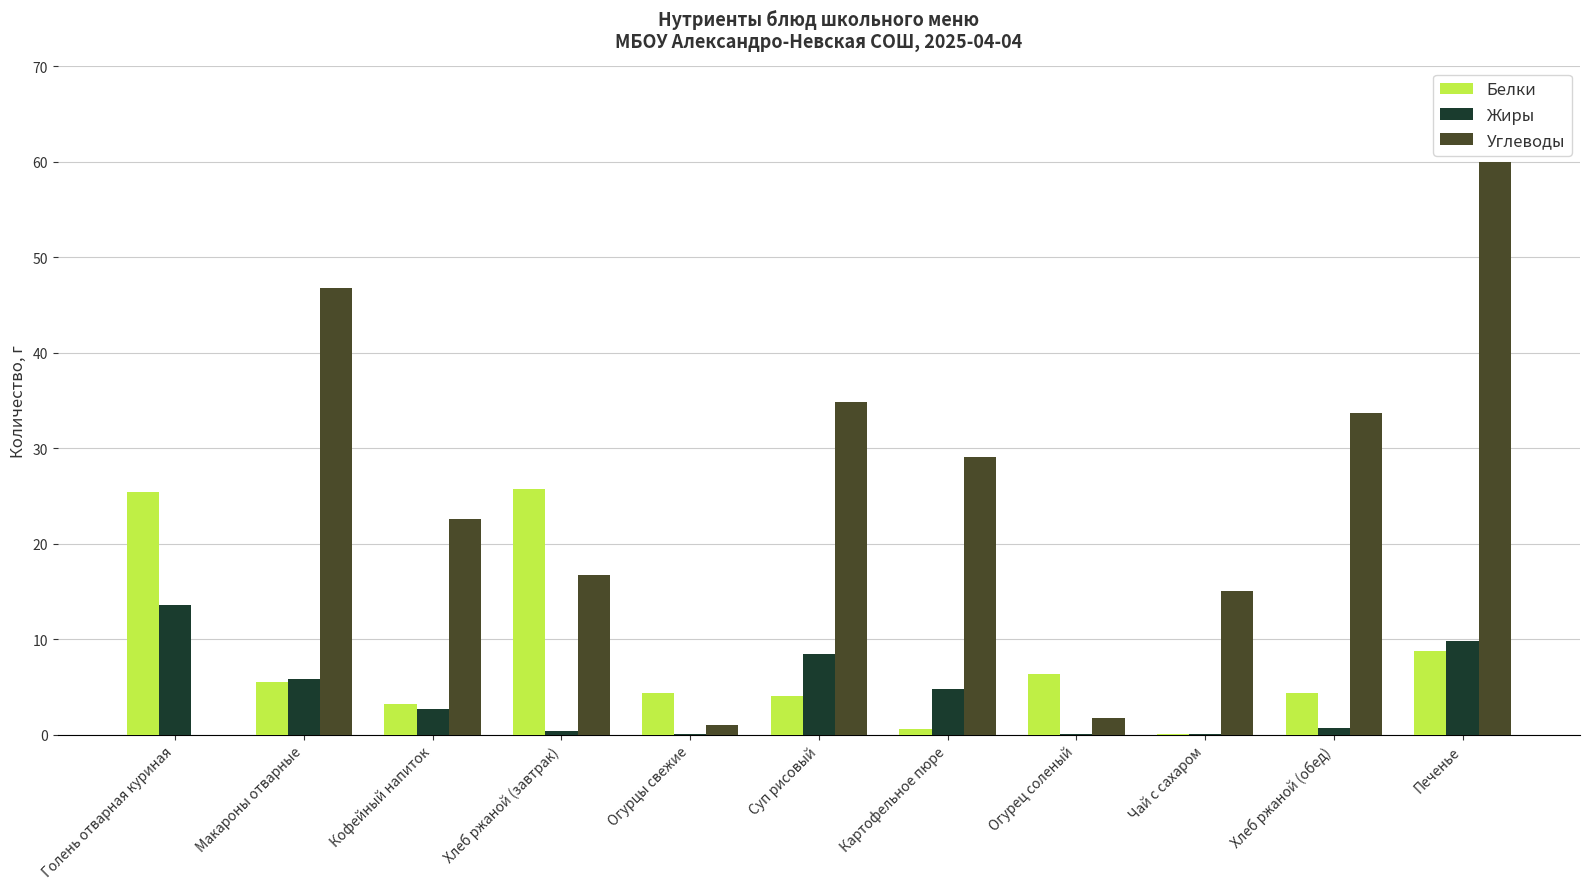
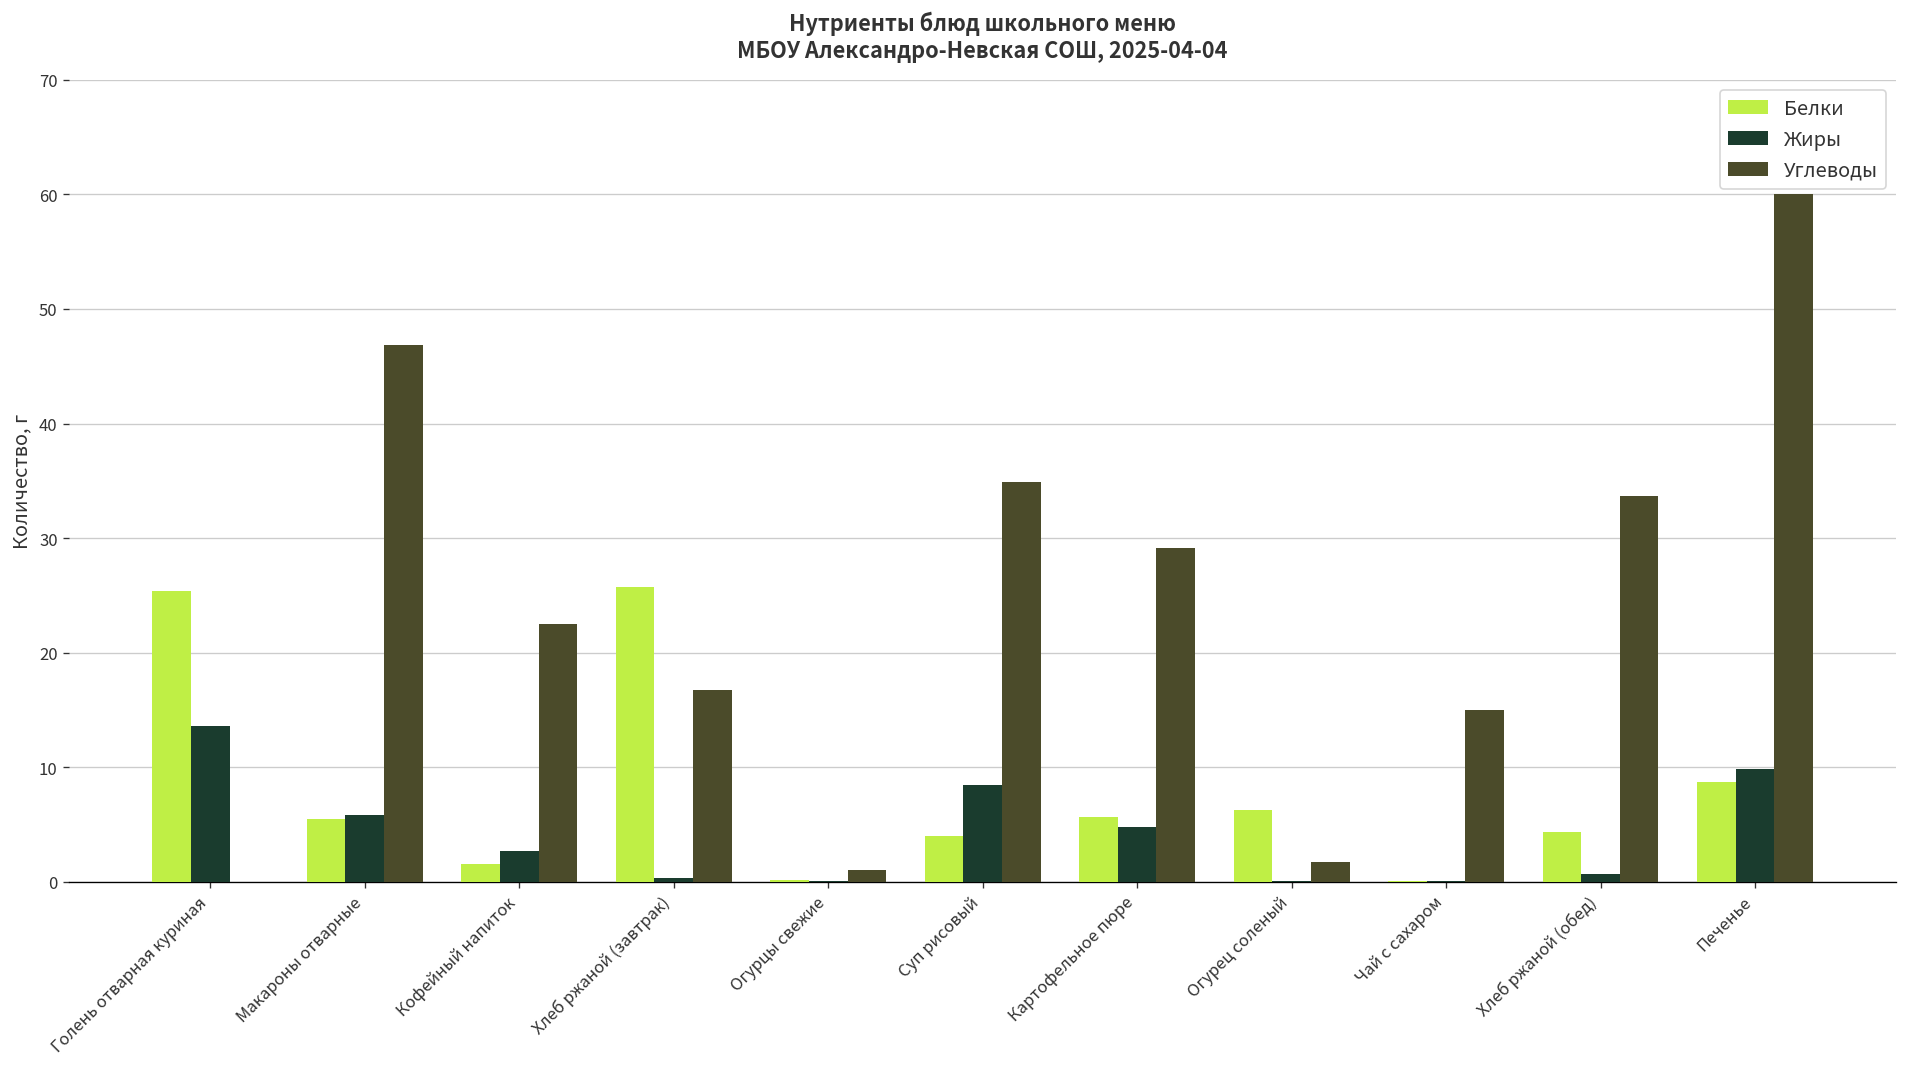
Белки, Кофейный напиток: 3 -> 2
Белки, Огурцы свежие: 4 -> 0
Белки, Картофельное пюре: 1 -> 6
